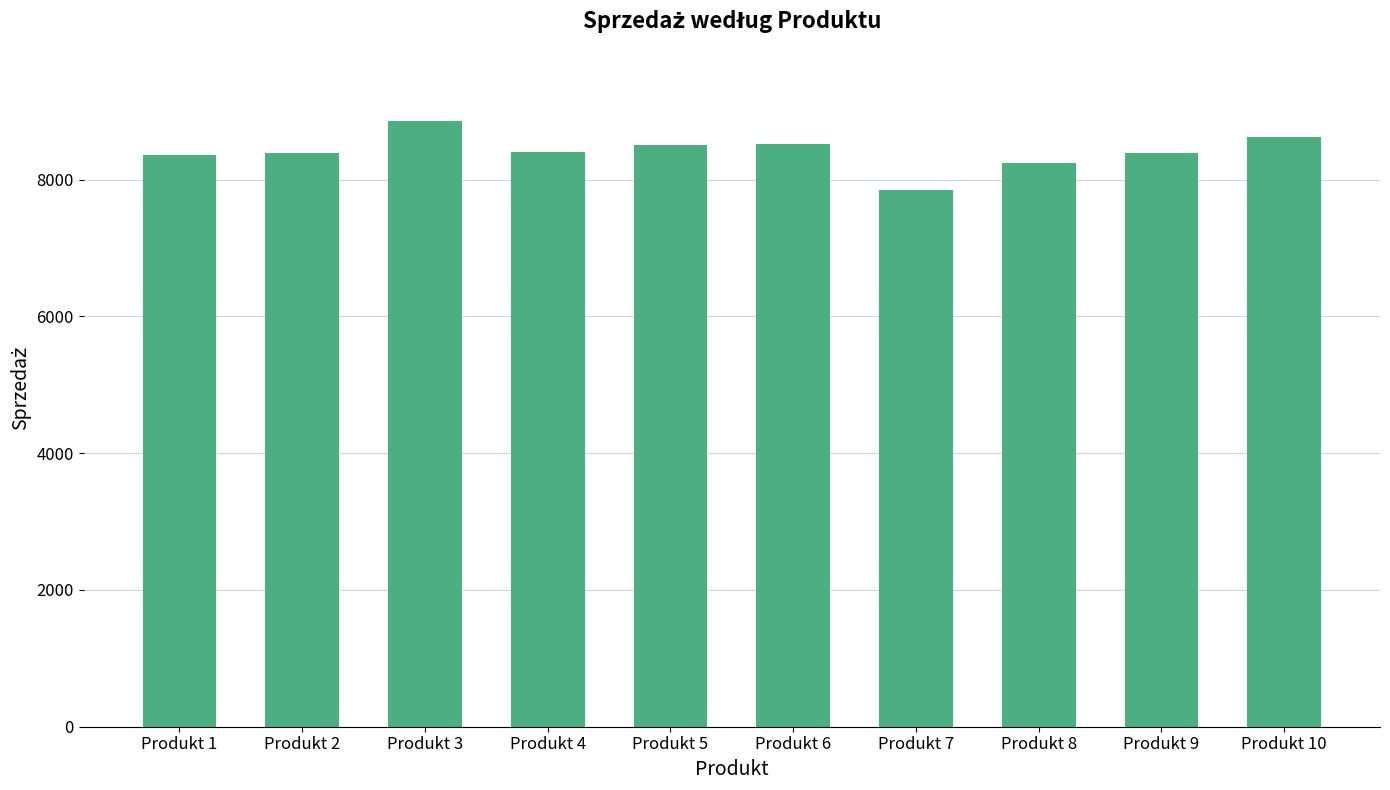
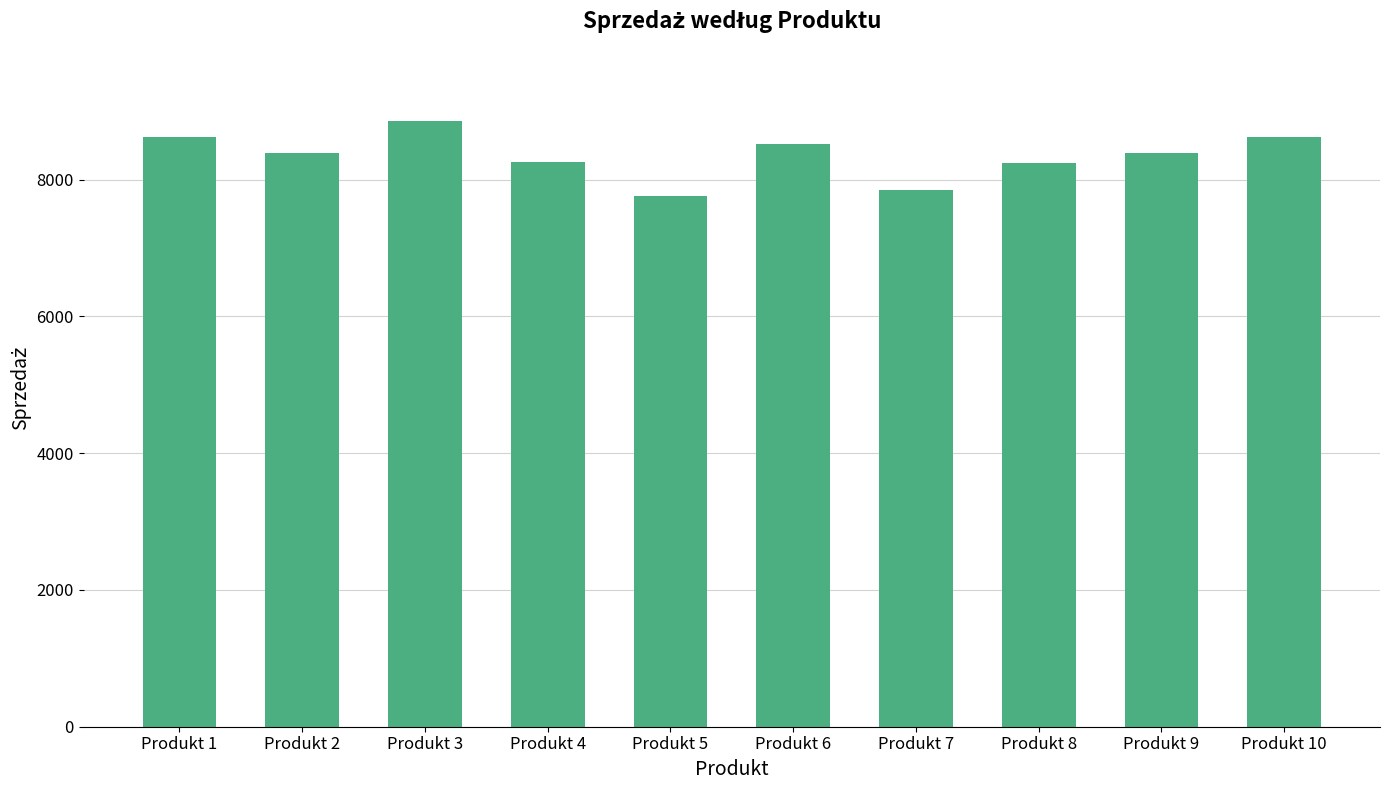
Produkt 1: 8400 -> 8600
Produkt 4: 8400 -> 8300
Produkt 5: 8500 -> 7800
